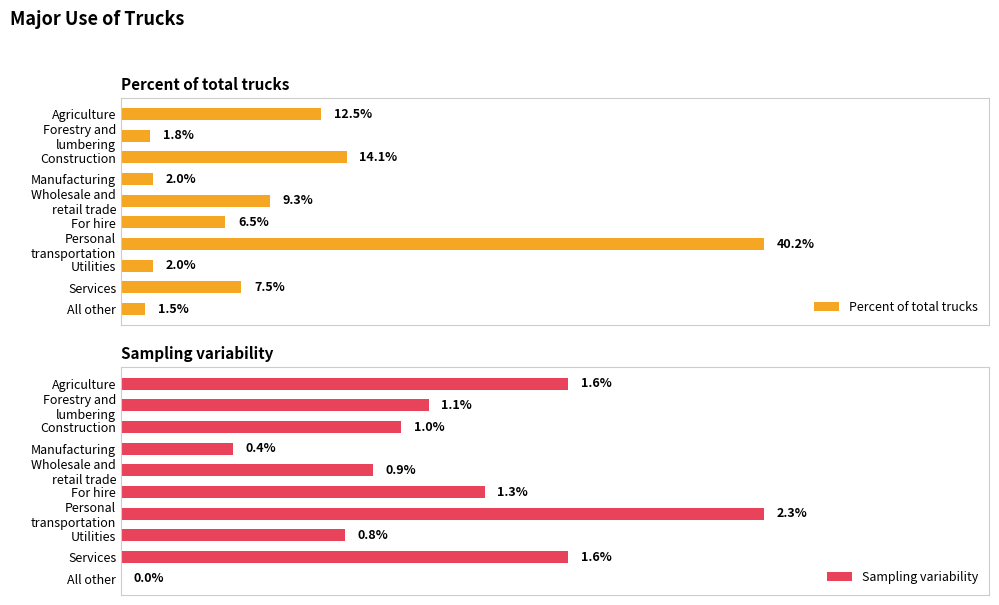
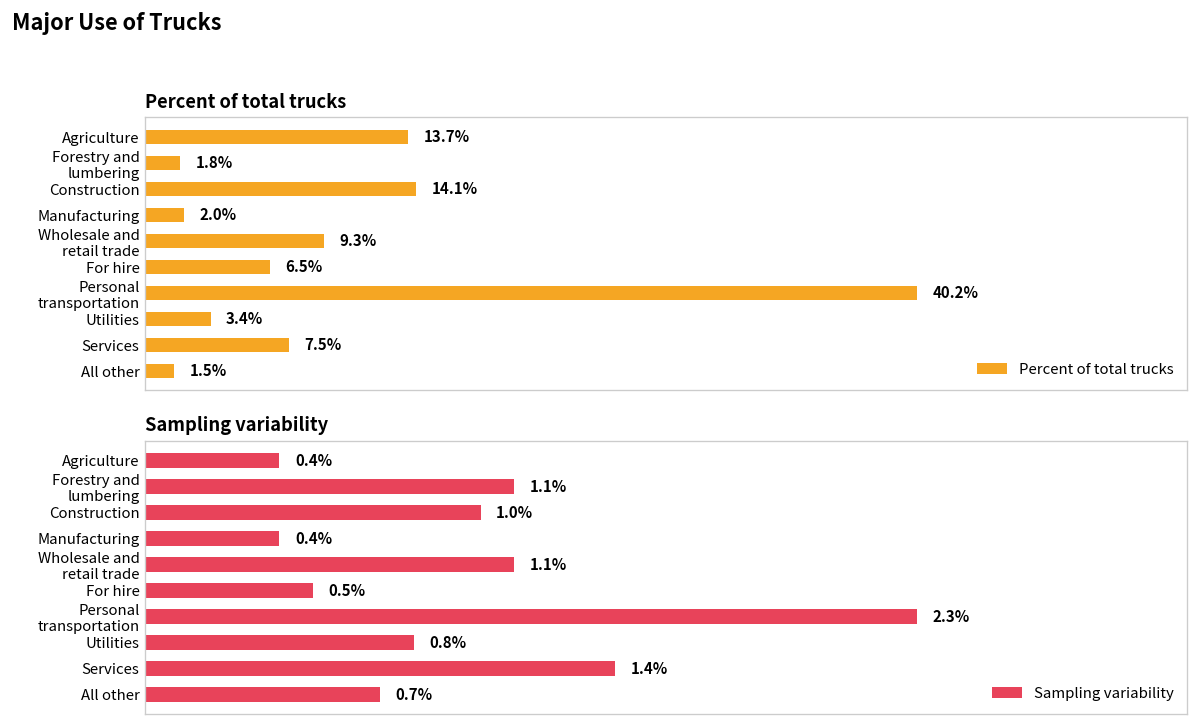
Percent of total trucks, Agriculture: 12.5% -> 13.7%
Percent of total trucks, Utilities: 2.0% -> 3.4%
Sampling variability, Agriculture: 1.6% -> 0.4%
Sampling variability, Wholesale and retail trade: 0.9% -> 1.1%
Sampling variability, For hire: 1.3% -> 0.5%
Sampling variability, Services: 1.6% -> 1.4%
Sampling variability, All other: 0.0% -> 0.7%
